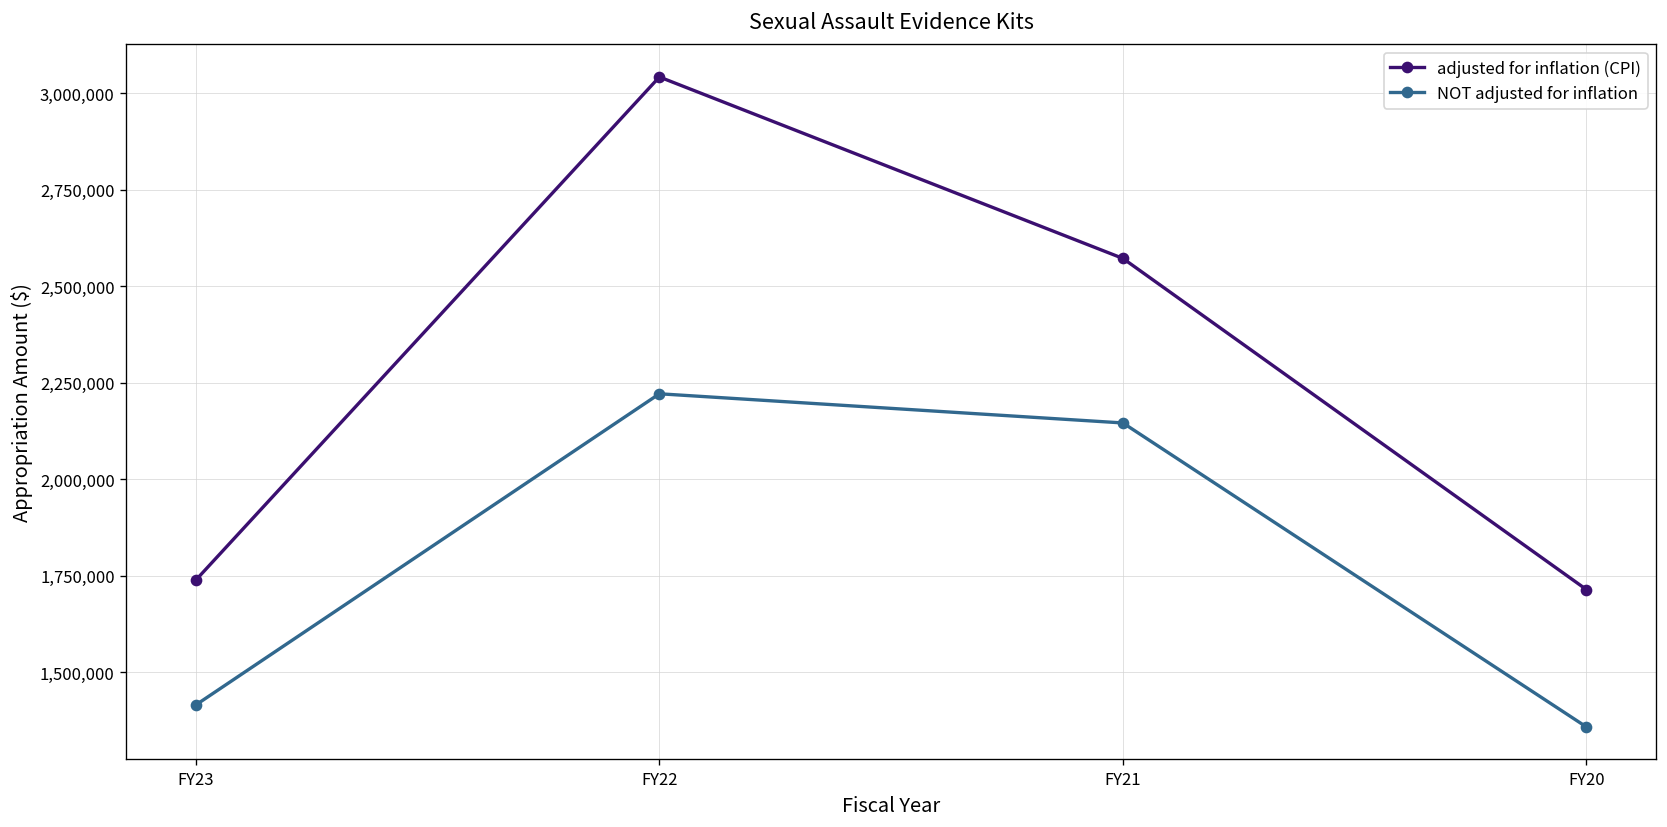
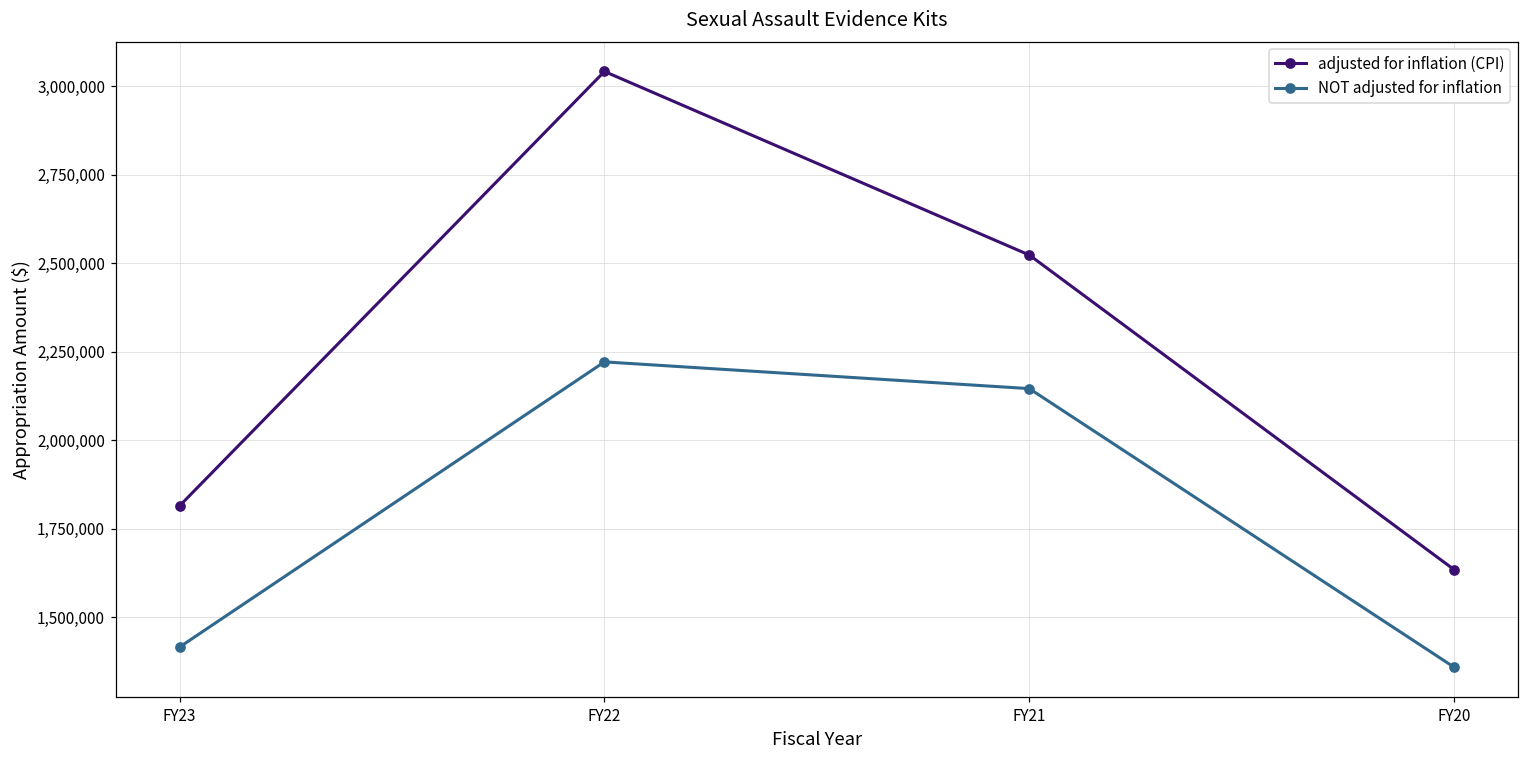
adjusted for inflation (CPI), FY23: 1,740,000 -> 1,810,000
adjusted for inflation (CPI), FY21: 2,570,000 -> 2,520,000
adjusted for inflation (CPI), FY20: 1,710,000 -> 1,630,000
